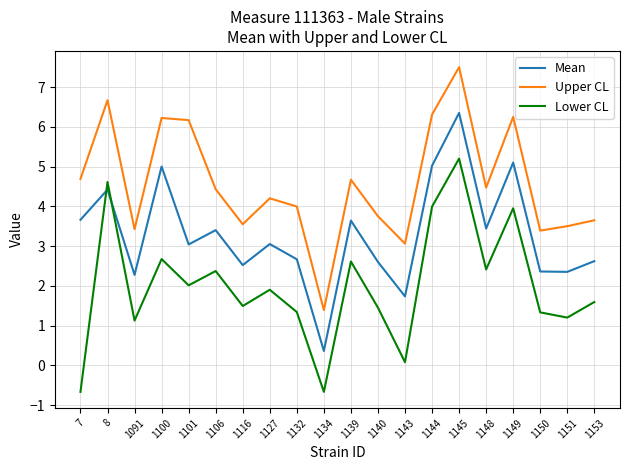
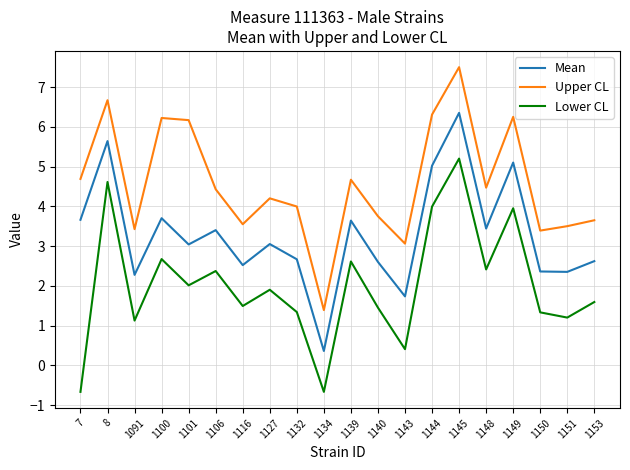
Mean, 8: 4.4 -> 5.6
Mean, 1100: 5.0 -> 3.7
Lower CL, 1143: 0.1 -> 0.4
